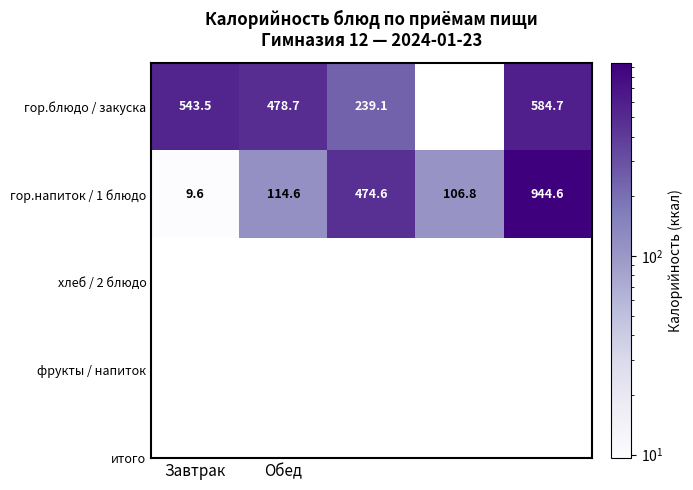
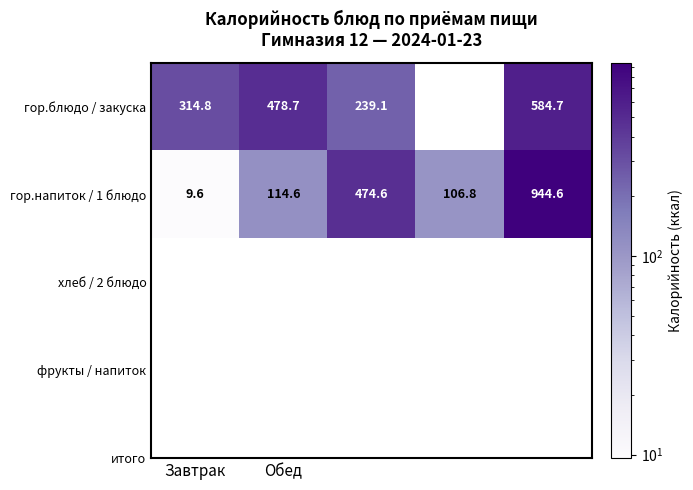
гор.блюдо / закуска, Завтрак: 543.5 -> 314.8
